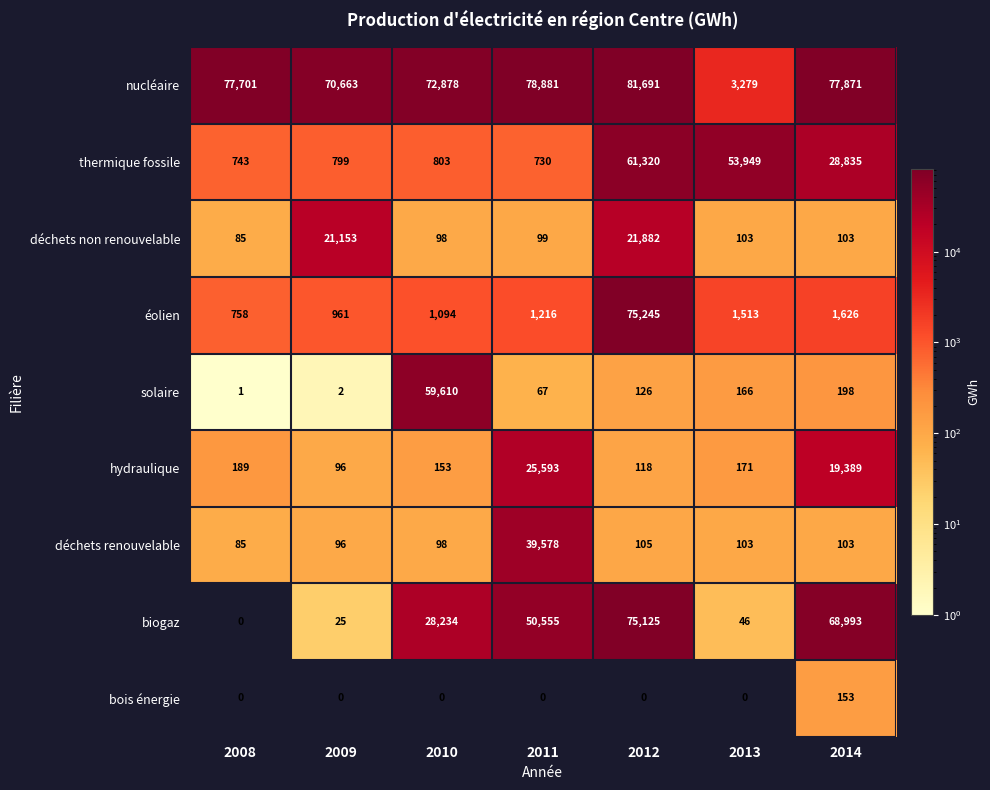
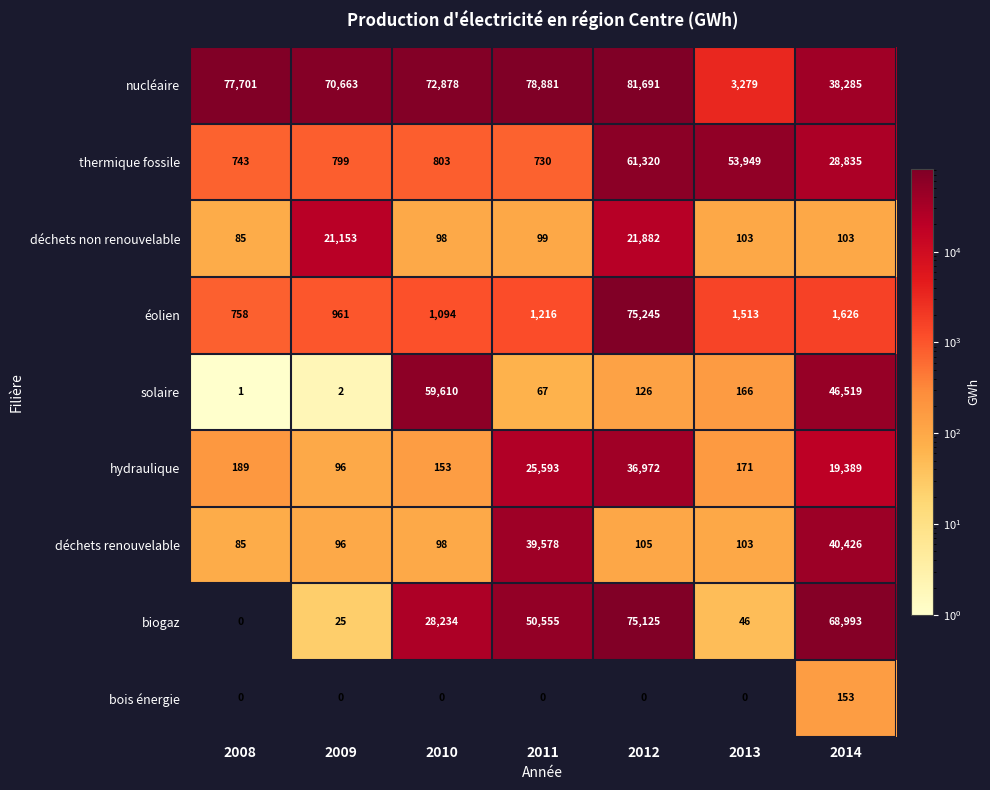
nucléaire, 2014: 77,871 -> 38,285
solaire, 2014: 198 -> 46,519
hydraulique, 2012: 118 -> 36,972
déchets renouvelable, 2014: 103 -> 40,426
